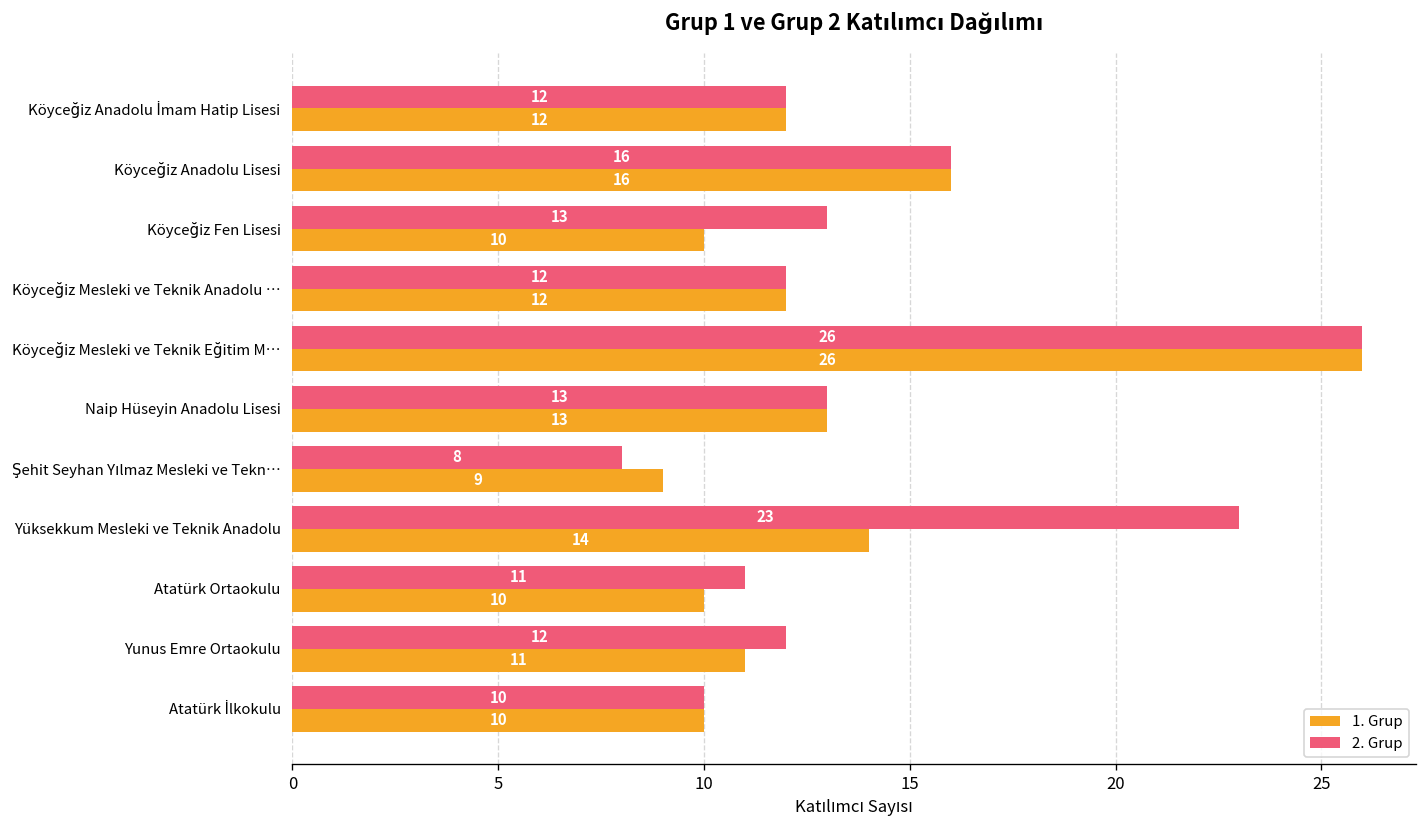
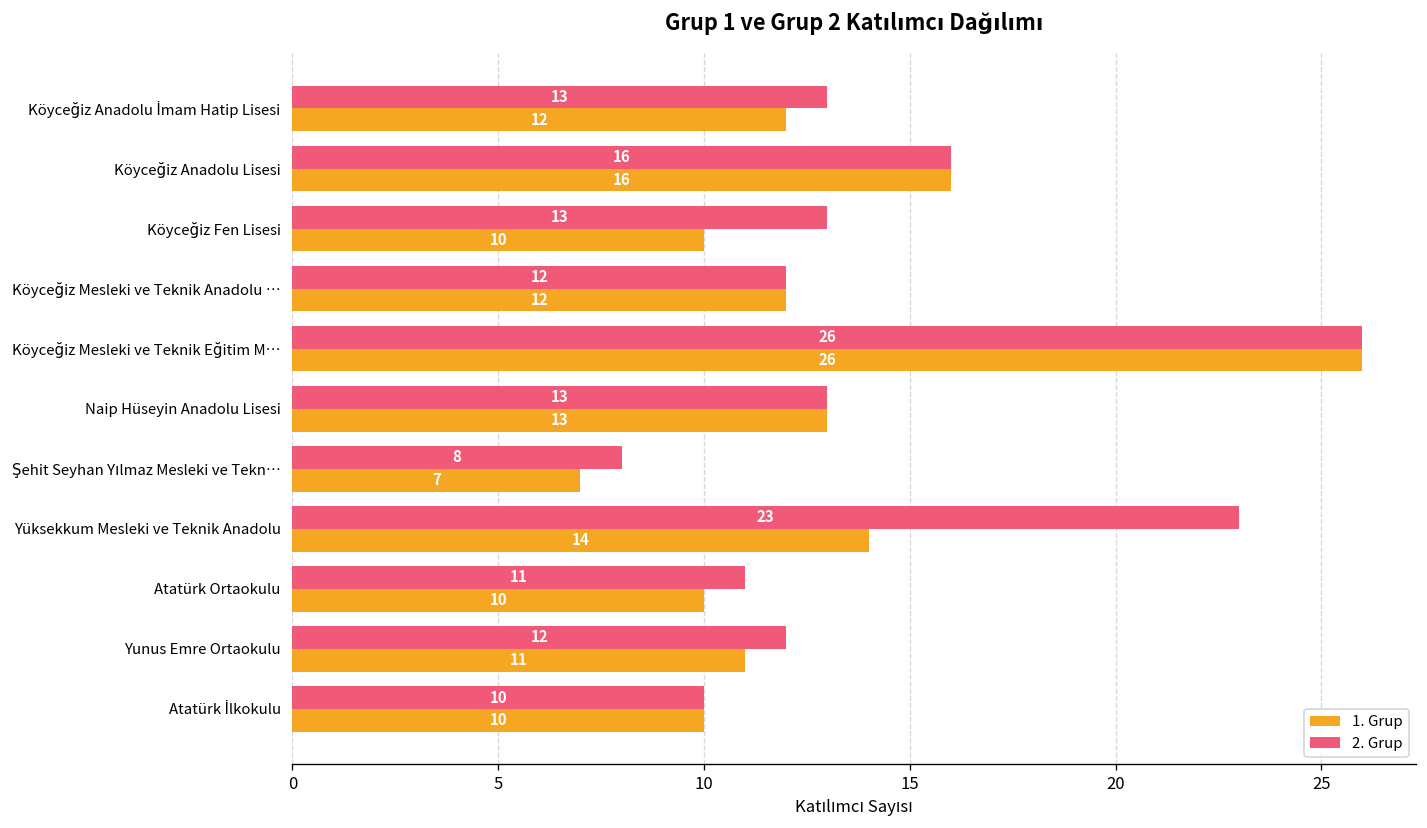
2. Grup, Köyceğiz Anadolu İmam Hatip Lisesi: 12 -> 13
1. Grup, Şehit Seyhan Yılmaz Mesleki ve Tekn…: 9 -> 7
